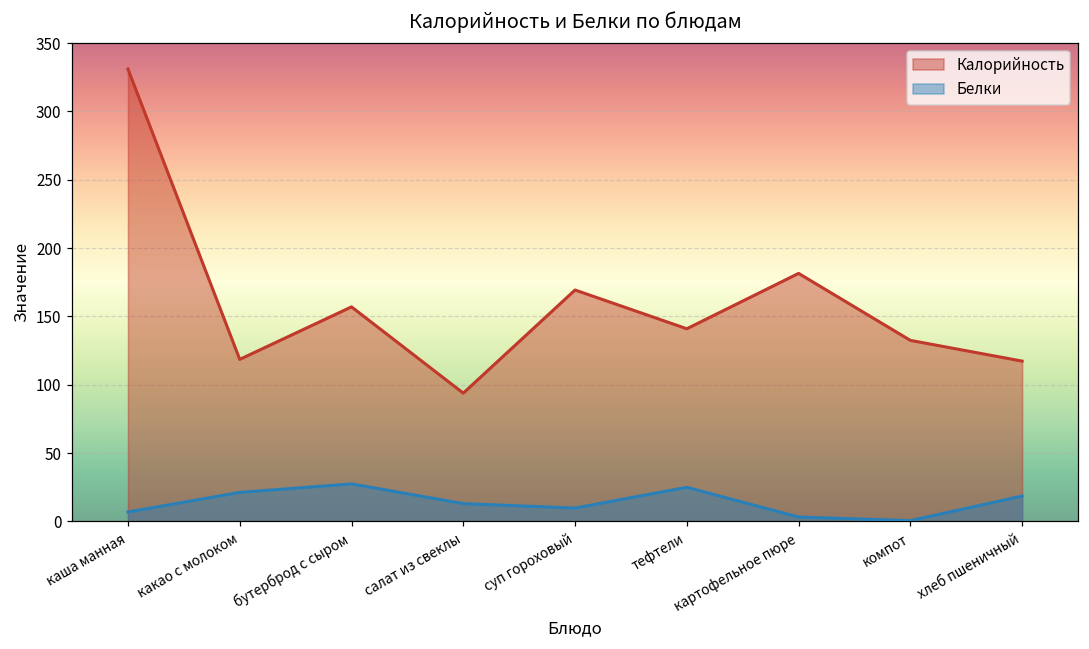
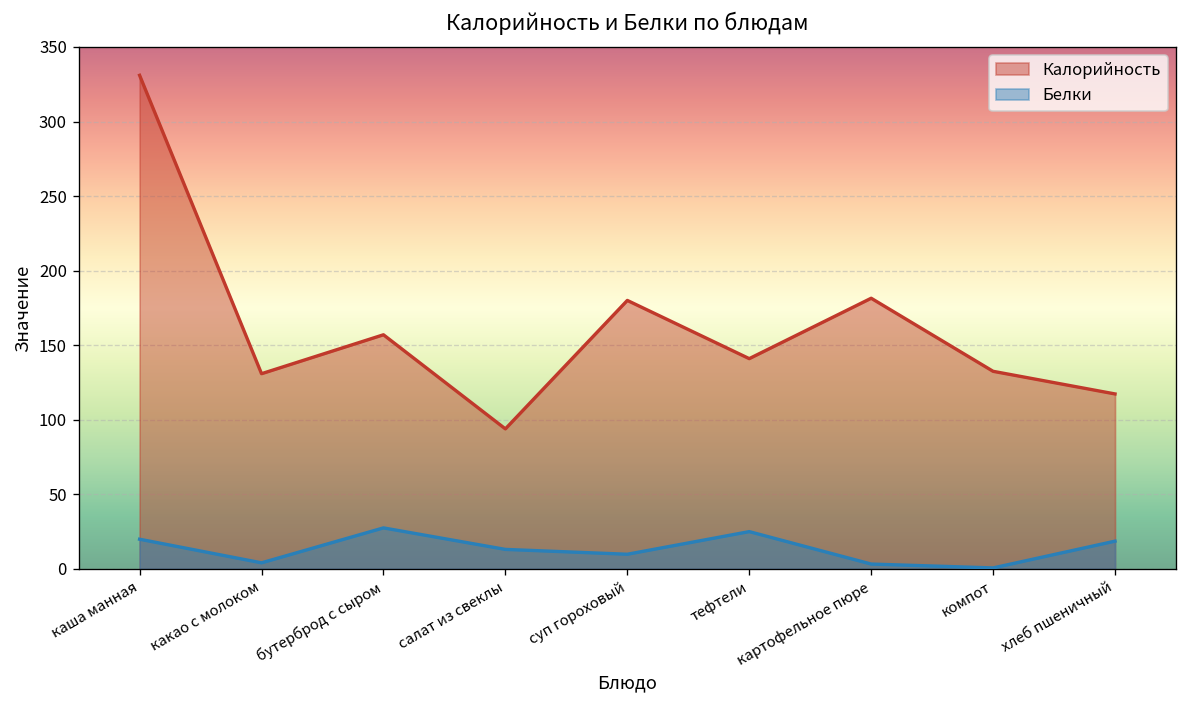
Белки, каша манная: 7 -> 20
Калорийность, какао с молоком: 119 -> 131
Белки, какао с молоком: 21 -> 4
Калорийность, суп гороховый: 169 -> 180
